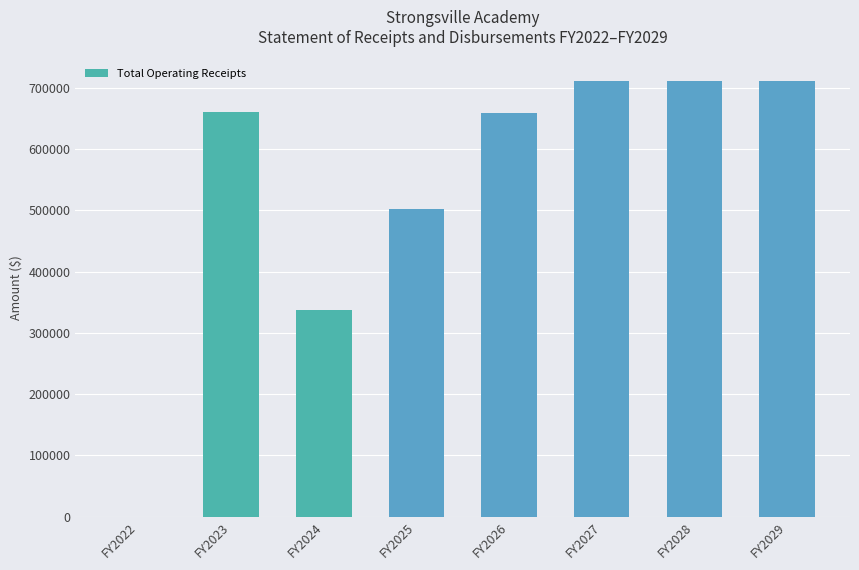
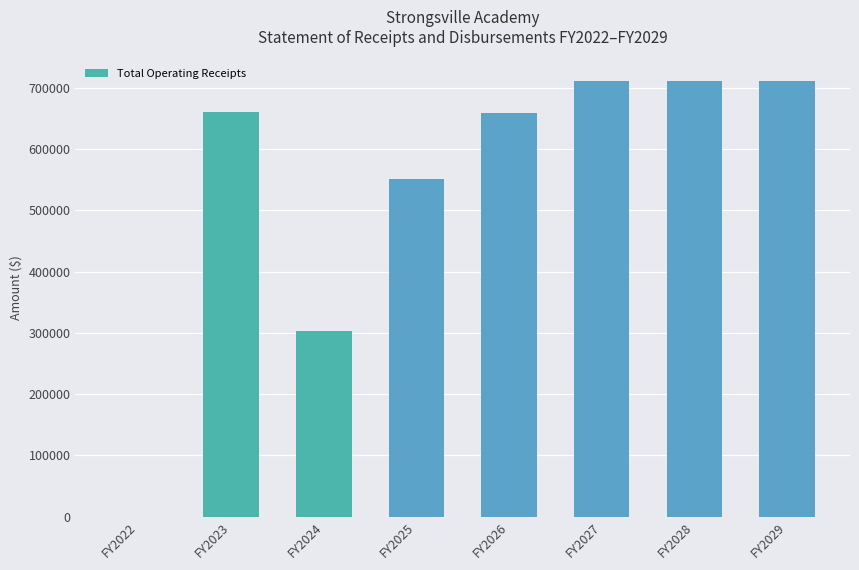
FY2024: 340000 -> 300000
FY2025: 500000 -> 550000
